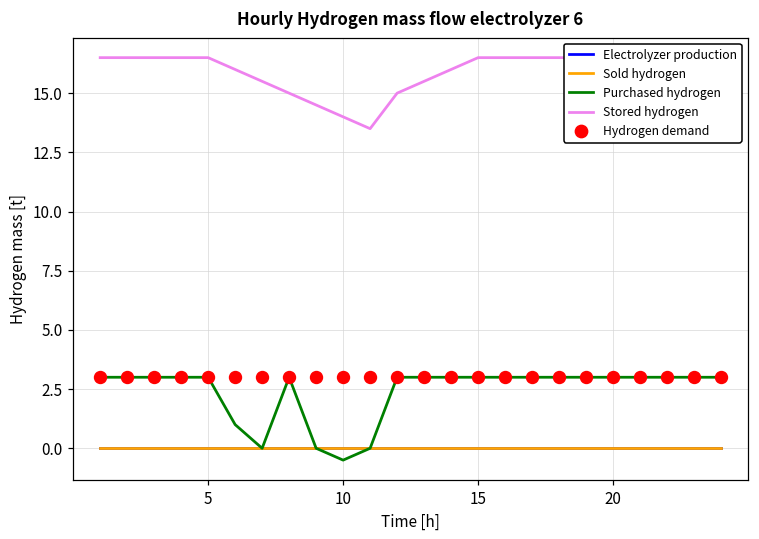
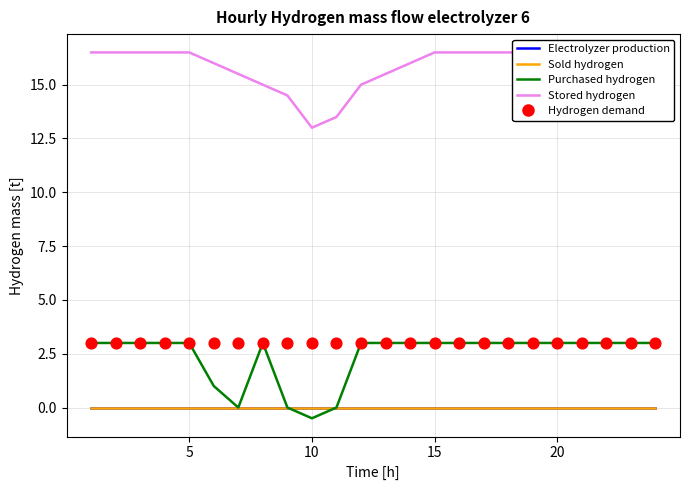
Stored hydrogen, 10: 14 -> 13
